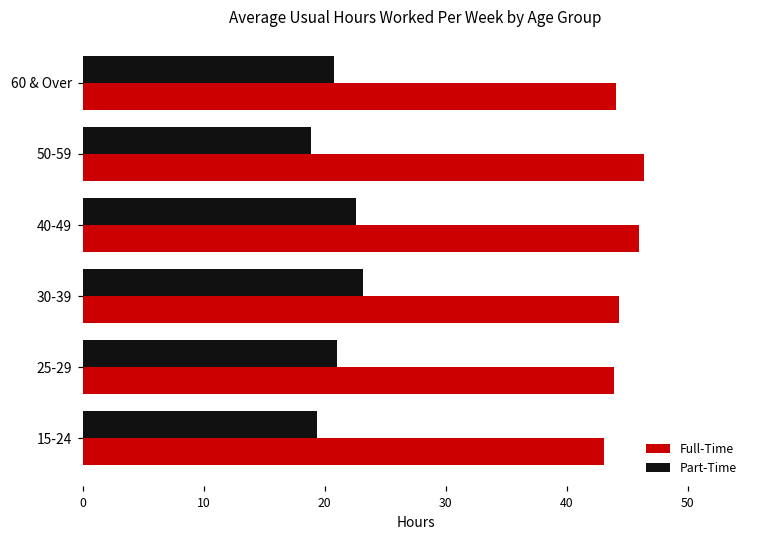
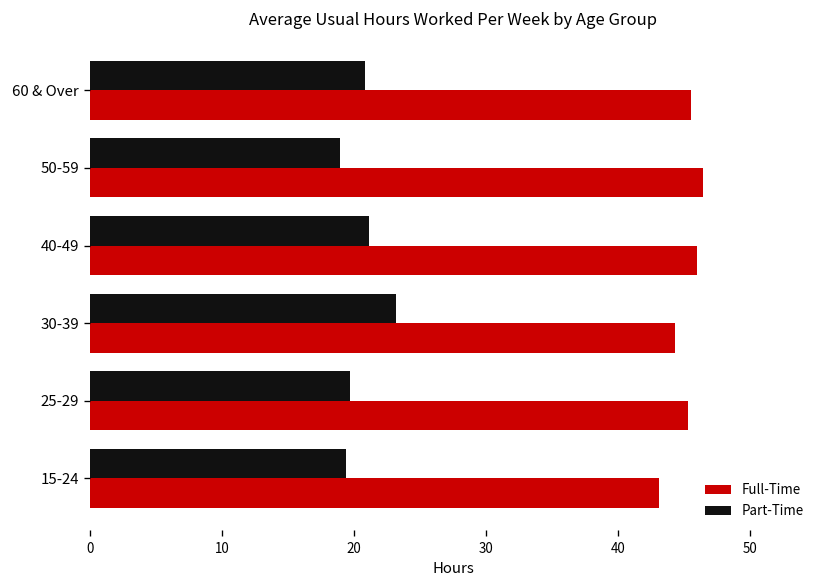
Full-Time, 60 & Over: 44.1 -> 45.5
Part-Time, 40-49: 22.6 -> 21.1
Part-Time, 25-29: 21.0 -> 19.7
Full-Time, 25-29: 43.9 -> 45.3
